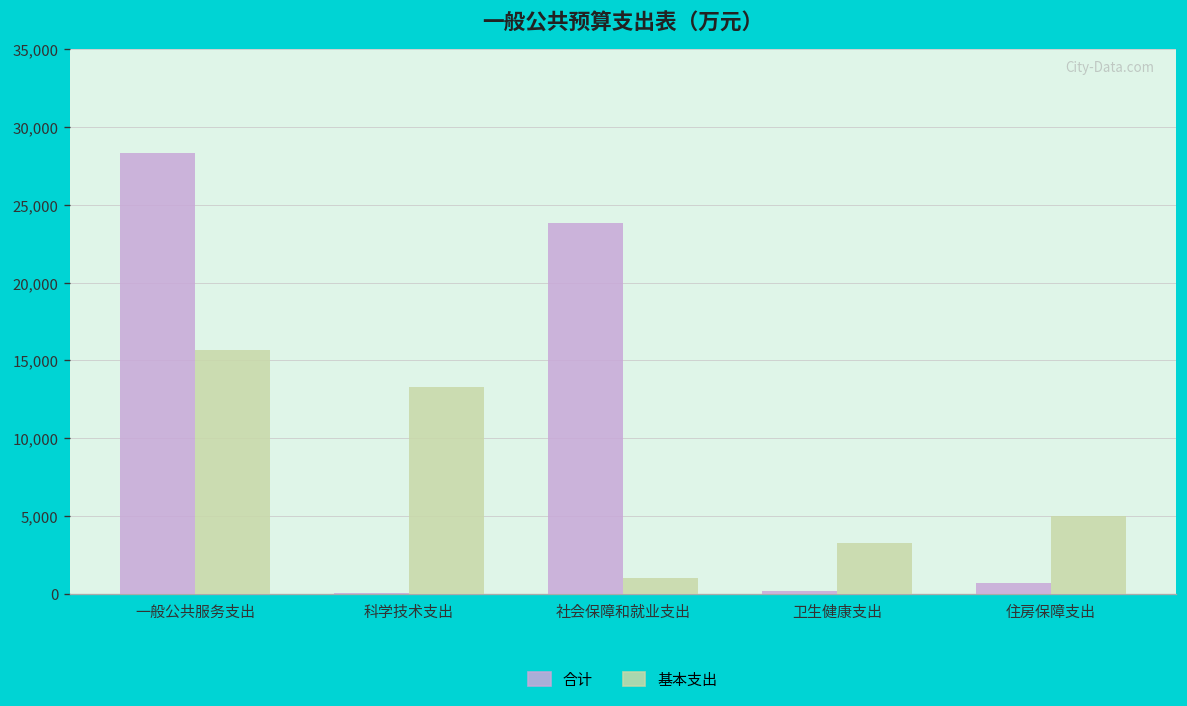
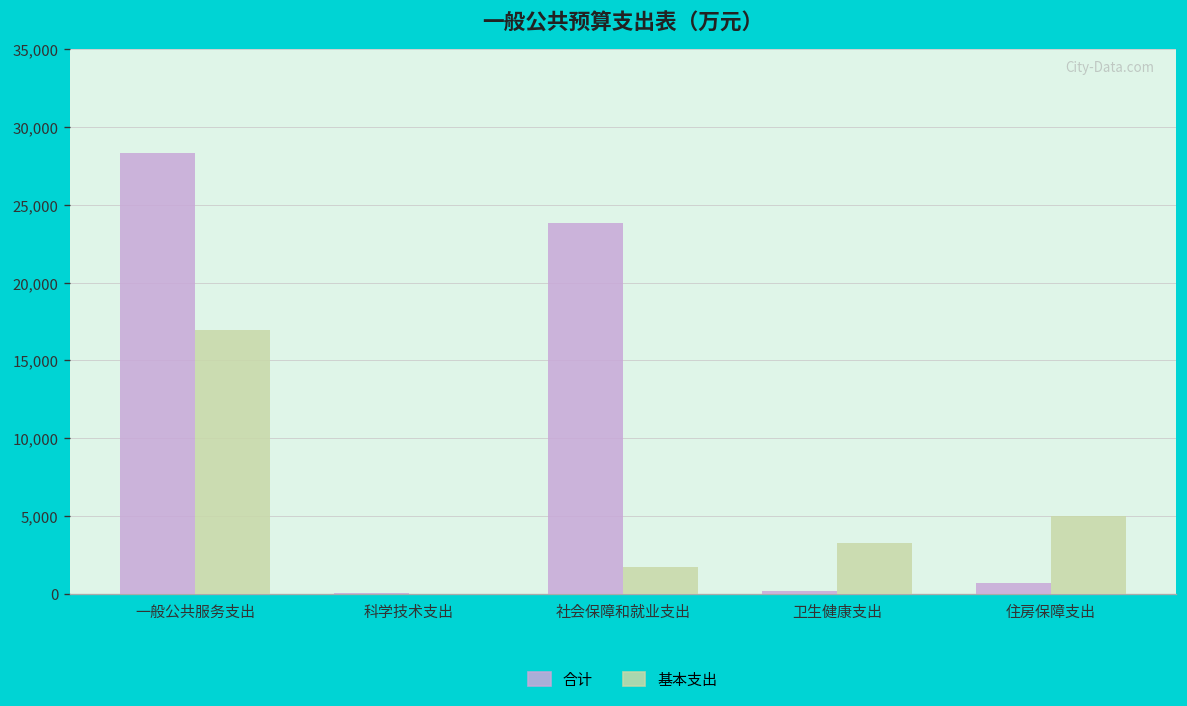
基本支出, 一般公共服务支出: 15,700 -> 16,900
基本支出, 科学技术支出: 13,300 -> 0
基本支出, 社会保障和就业支出: 1,000 -> 1,700
